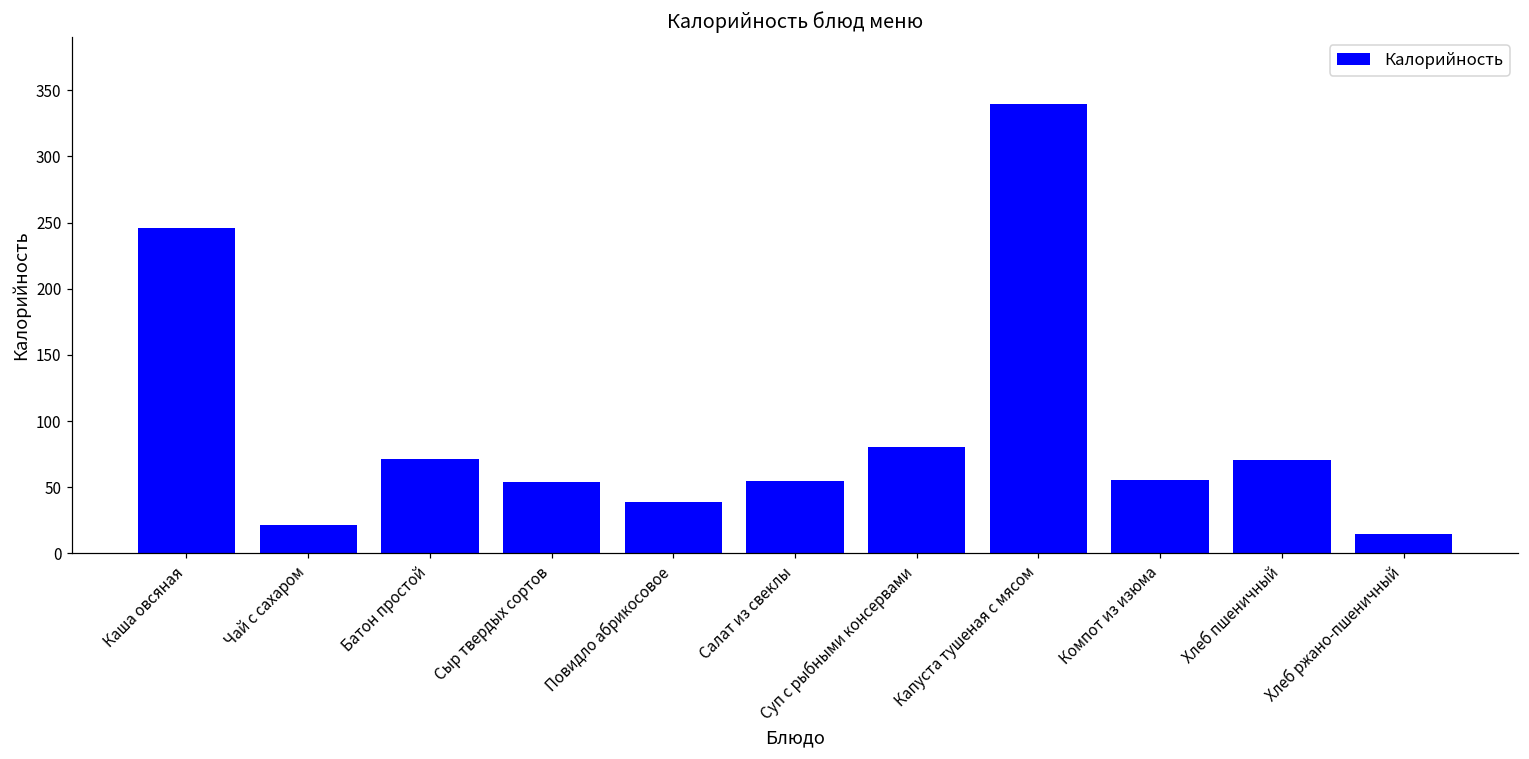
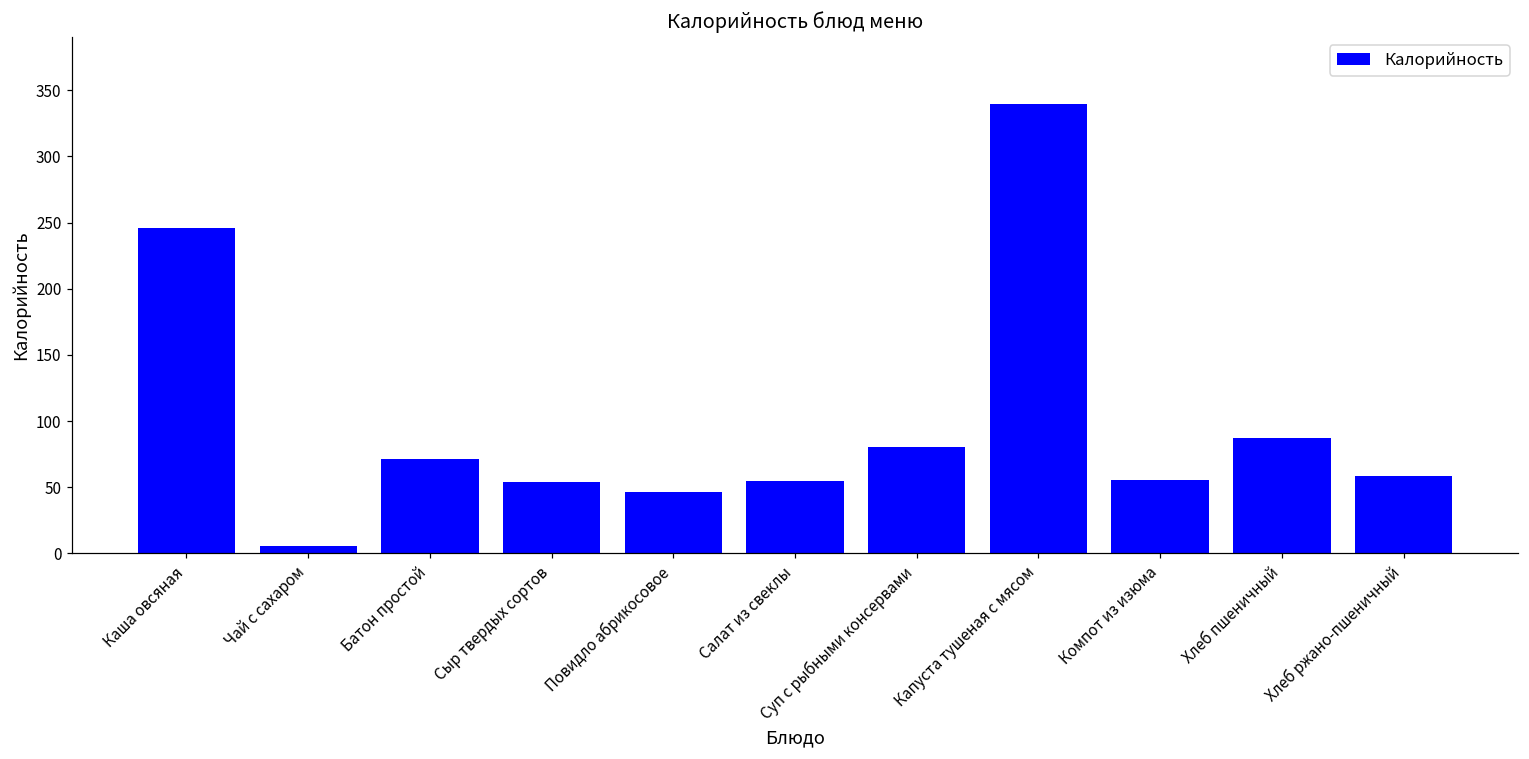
Чай с сахаром: 22 -> 6
Повидло абрикосовое: 39 -> 47
Хлеб пшеничный: 70 -> 87
Хлеб ржано-пшеничный: 15 -> 59
